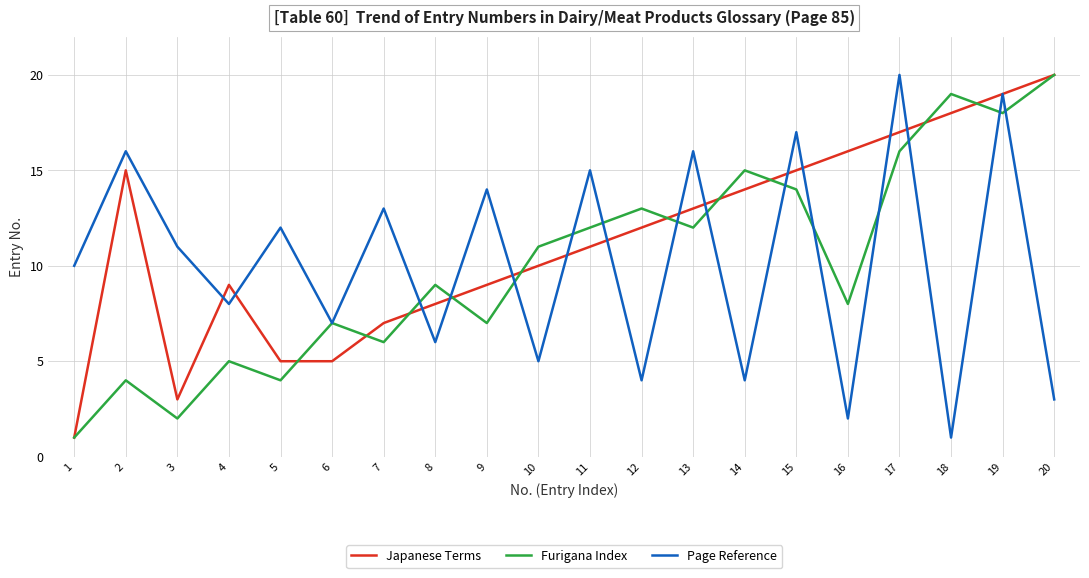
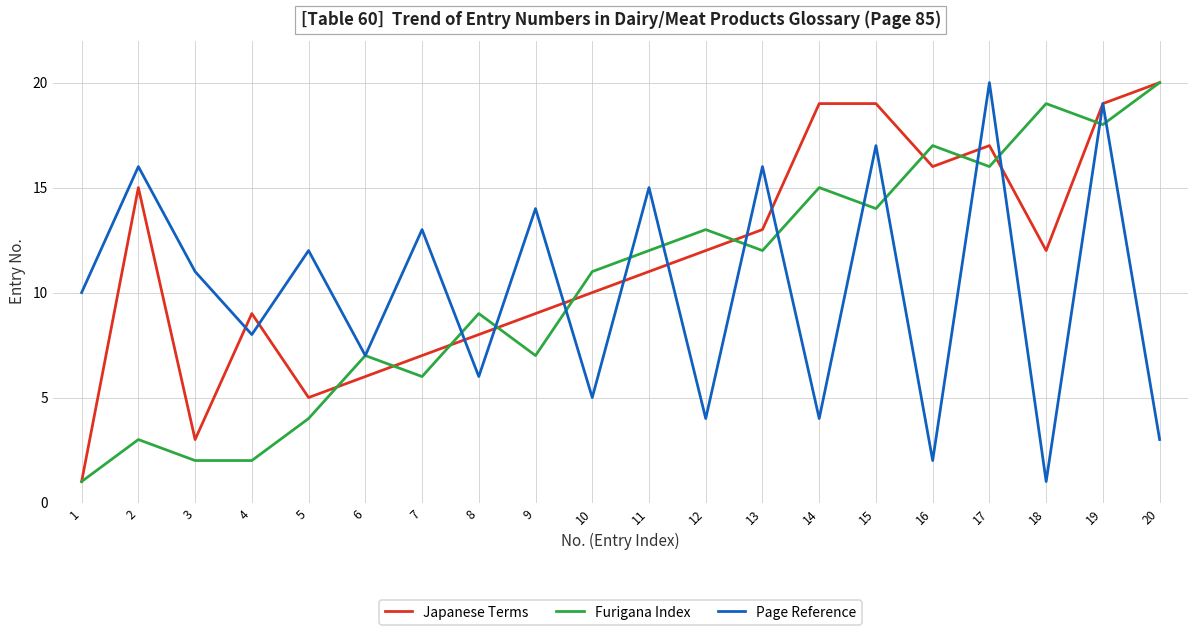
Furigana Index, 2: 4 -> 3
Furigana Index, 4: 5 -> 2
Japanese Terms, 6: 5 -> 6
Japanese Terms, 14: 14 -> 19
Japanese Terms, 15: 15 -> 19
Furigana Index, 16: 8 -> 17
Japanese Terms, 18: 18 -> 12
